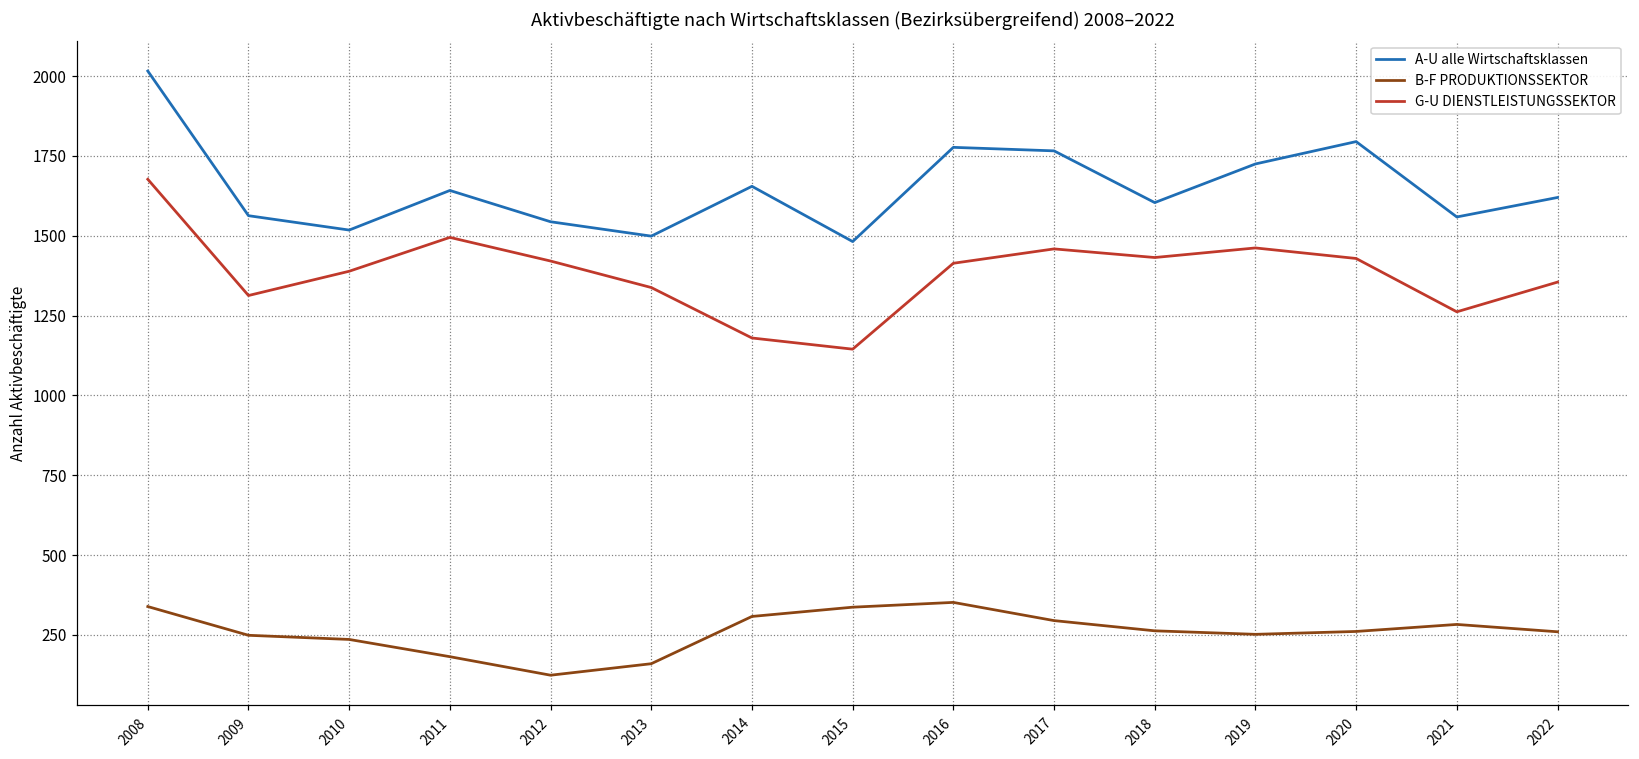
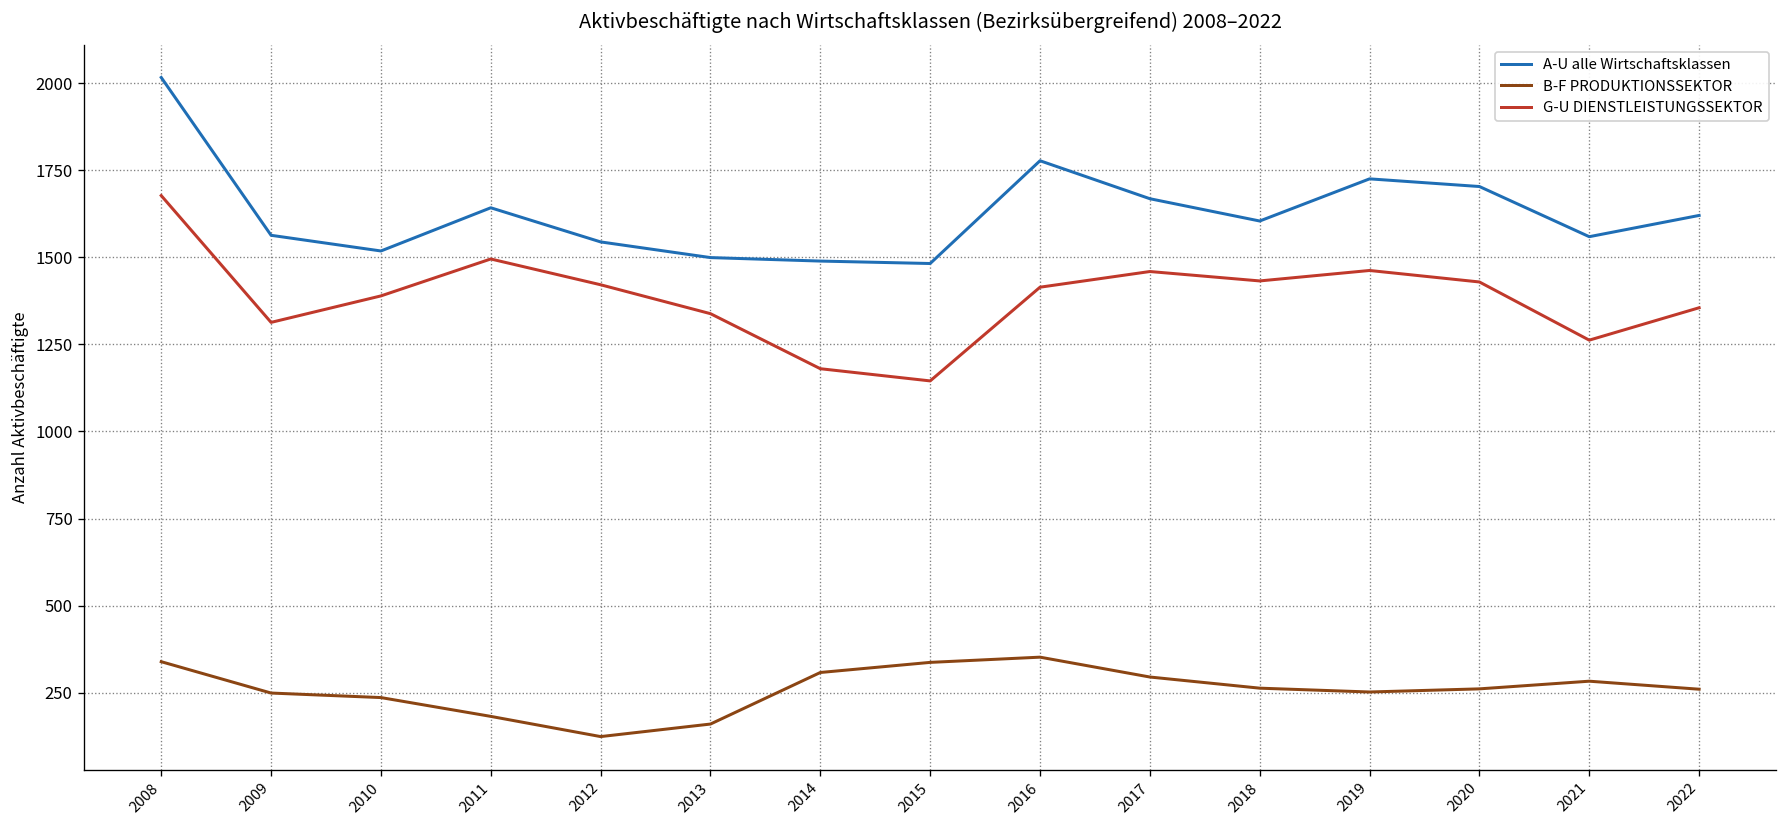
A-U alle Wirtschaftsklassen, 2014: 1660 -> 1490
A-U alle Wirtschaftsklassen, 2017: 1770 -> 1670
A-U alle Wirtschaftsklassen, 2020: 1800 -> 1700
